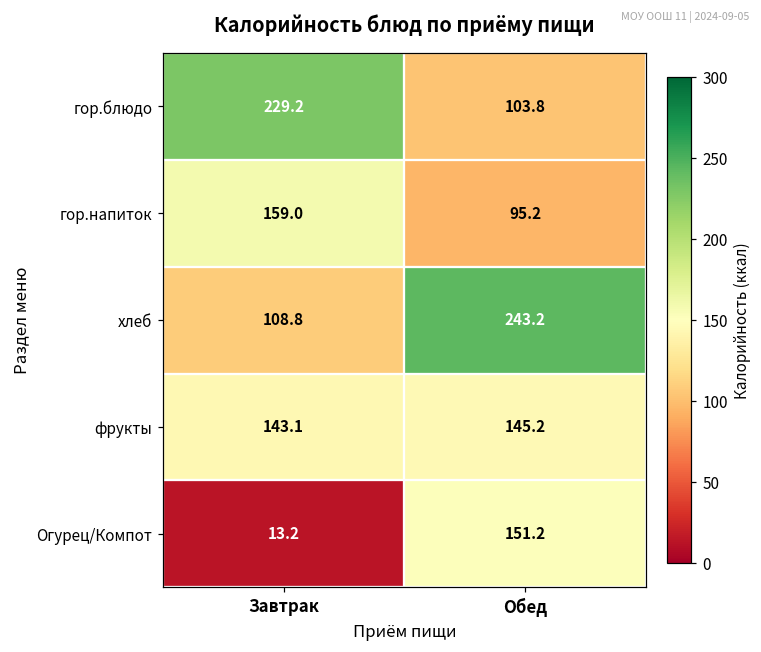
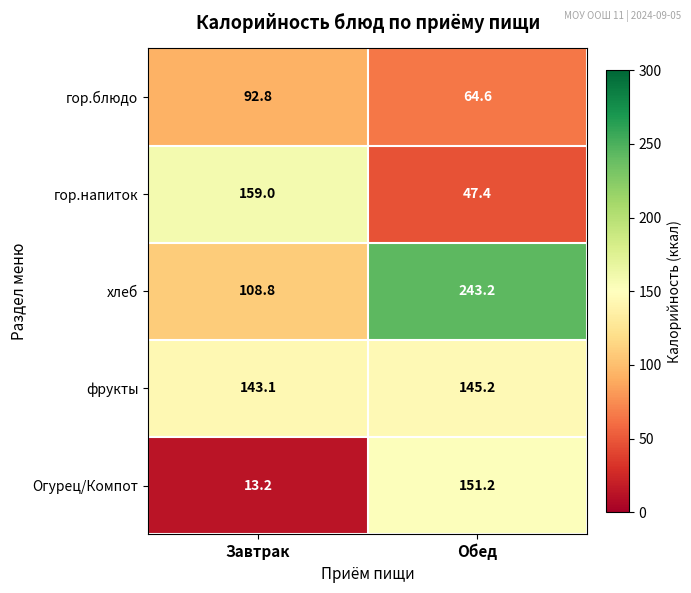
гор.блюдо, Завтрак: 229.2 -> 92.8
гор.блюдо, Обед: 103.8 -> 64.6
гор.напиток, Обед: 95.2 -> 47.4
